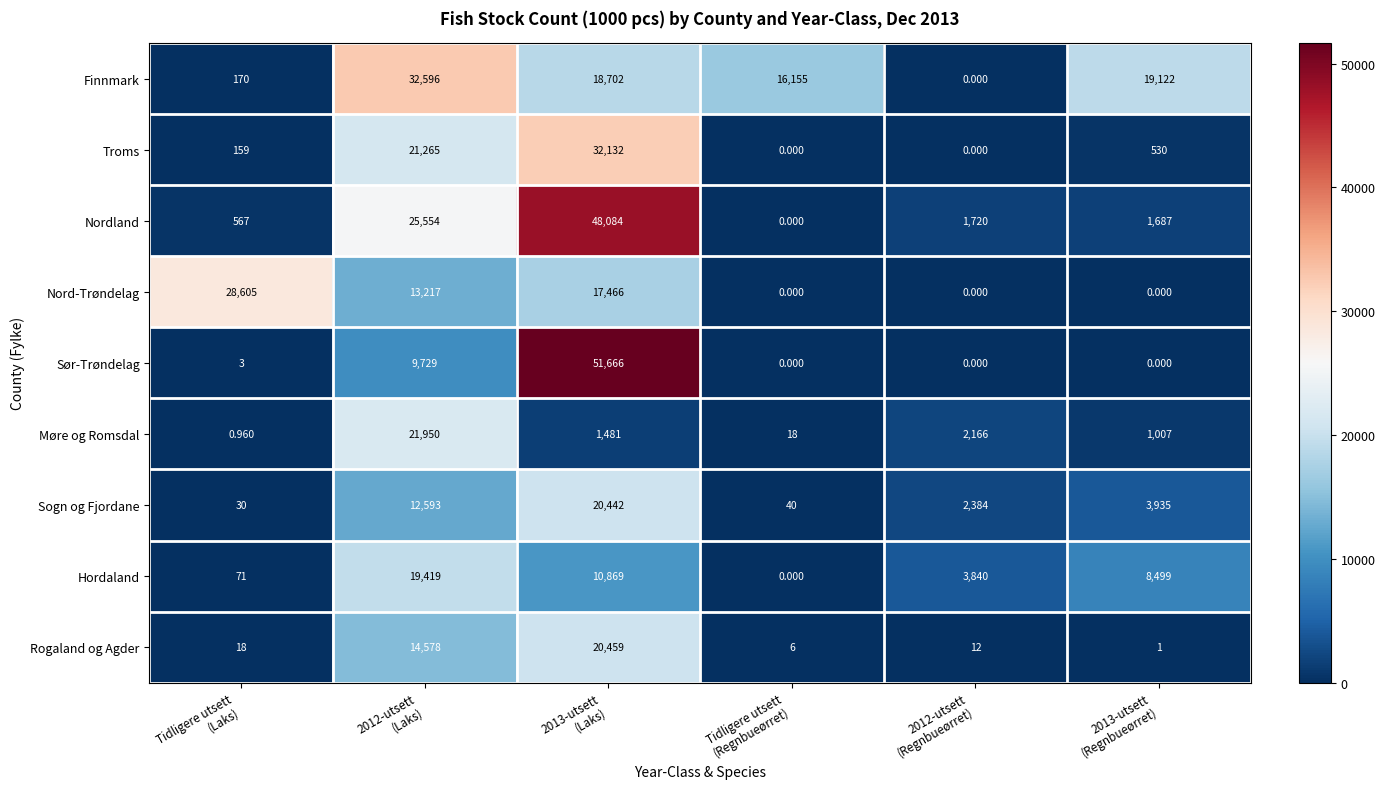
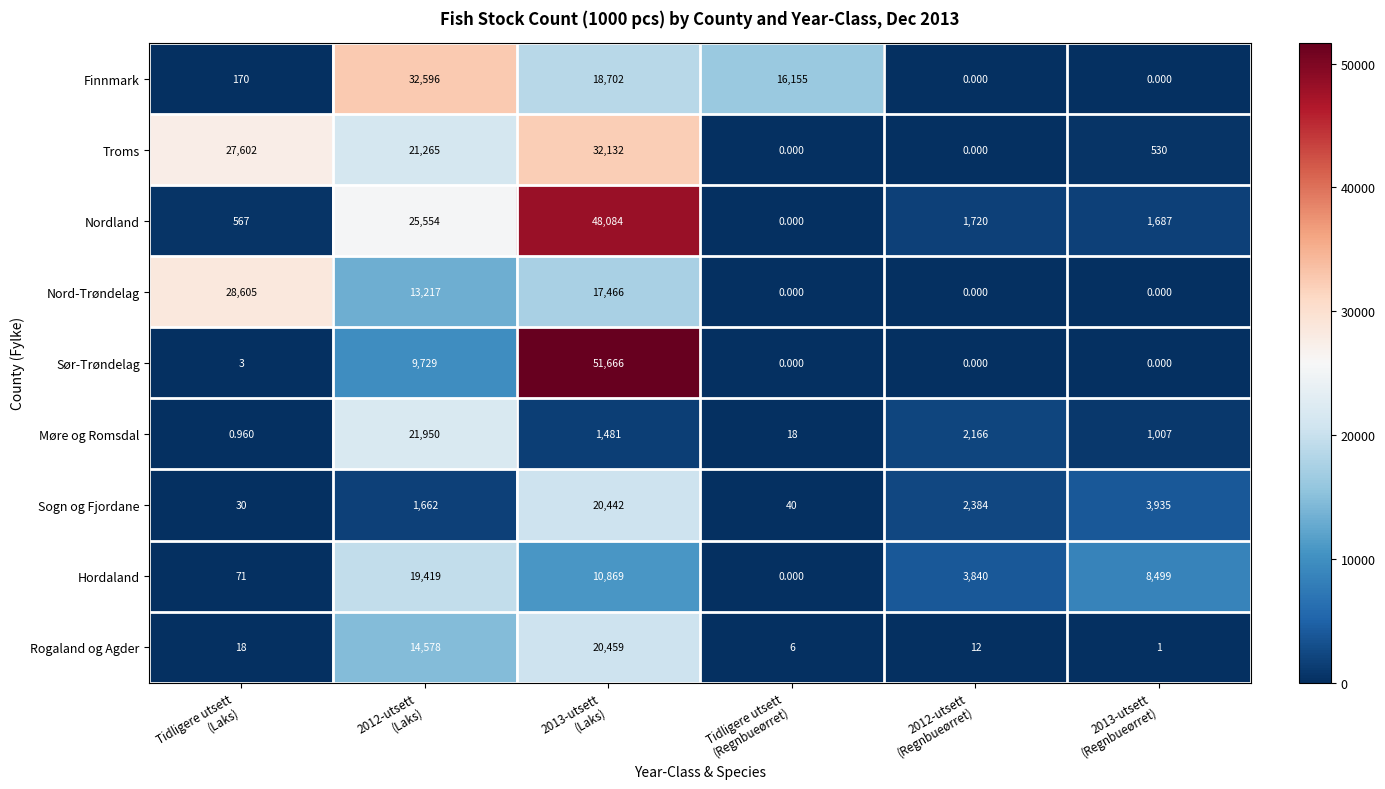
Finnmark, 2013-utsett (Regnbueørret): 19,122 -> 0.000
Troms, Tidligere utsett (Laks): 159 -> 27,602
Sogn og Fjordane, 2012-utsett (Laks): 12,593 -> 1,662
